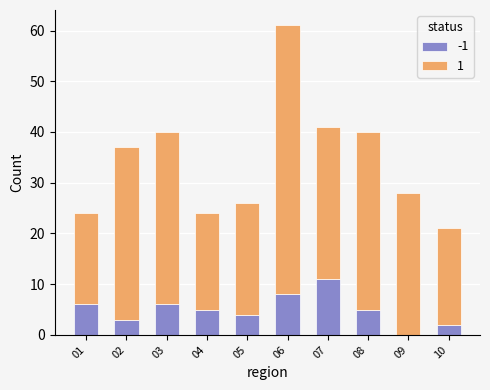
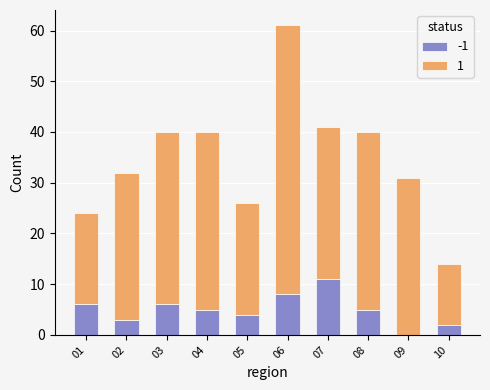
1, 02: 34 -> 29
1, 04: 19 -> 35
1, 09: 28 -> 31
1, 10: 19 -> 12
